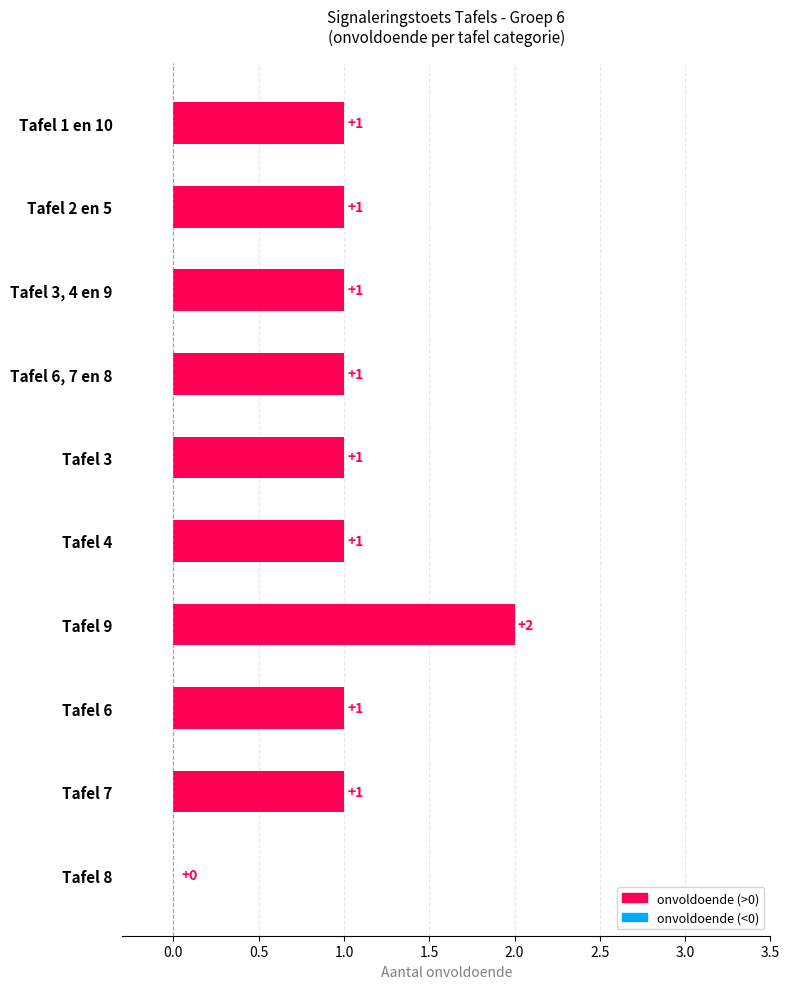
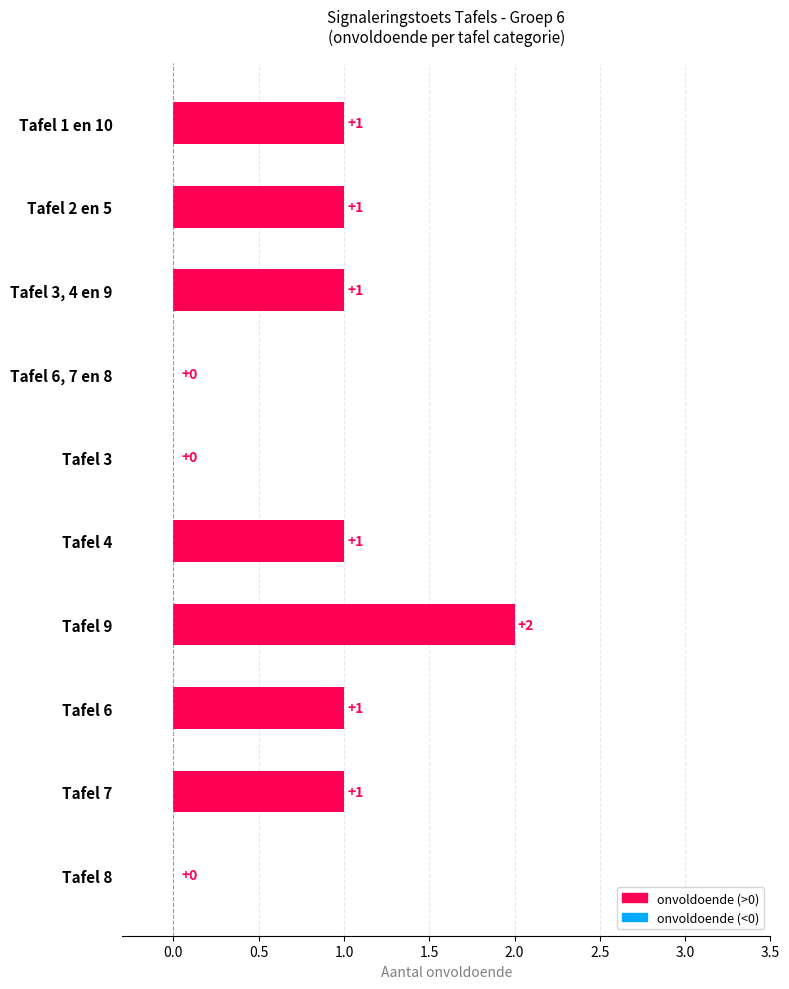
Tafel 6, 7 en 8: +1 -> +0
Tafel 3: +1 -> +0
